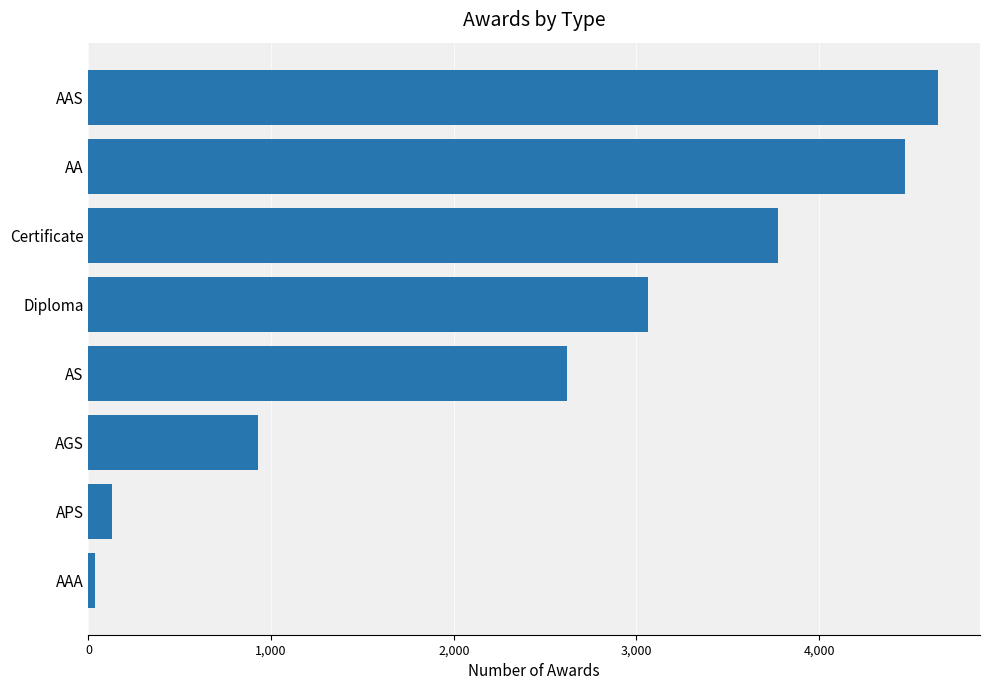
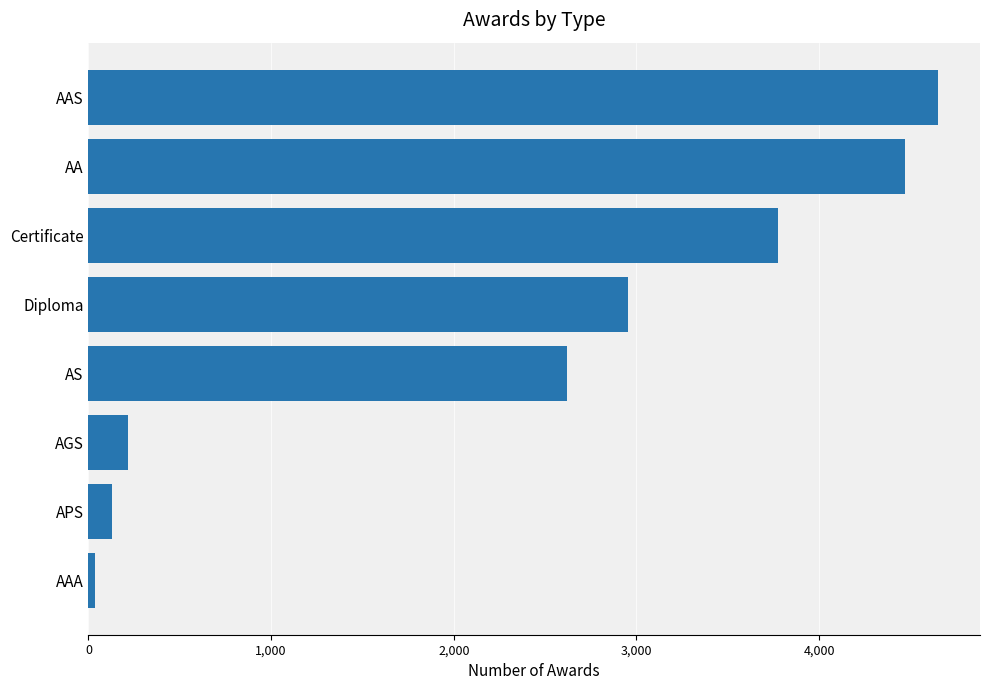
Diploma: 3,060 -> 2,950
AGS: 930 -> 220
